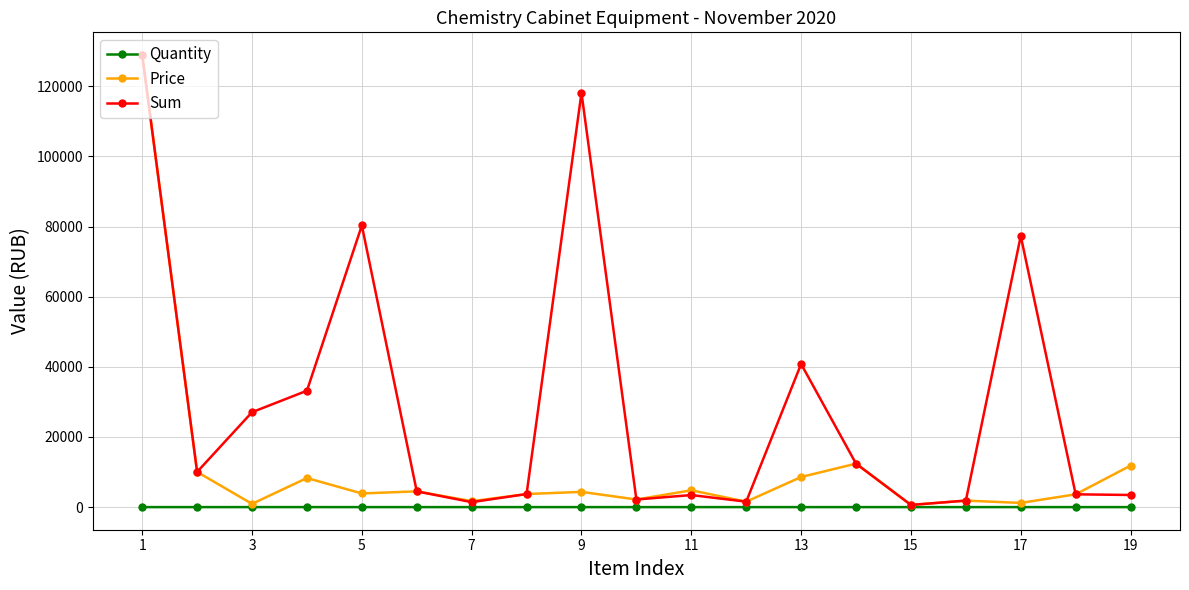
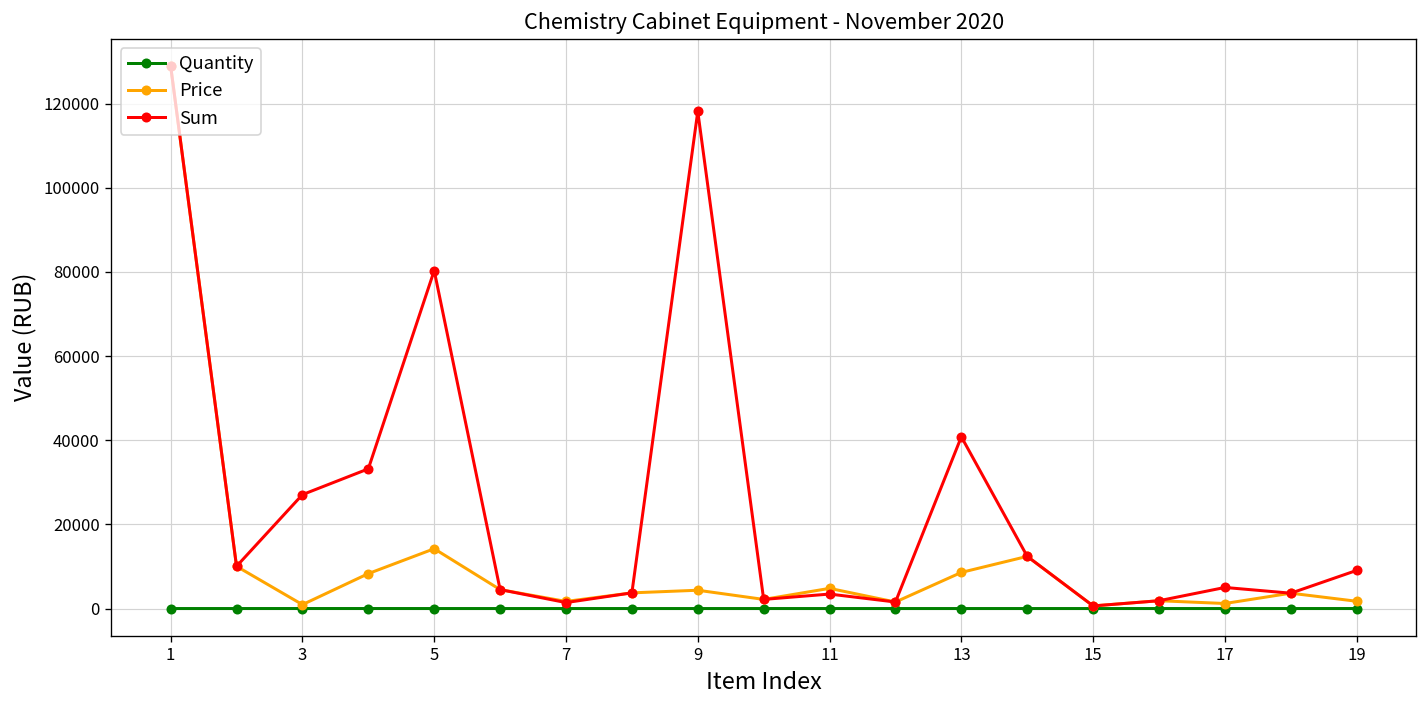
Price, 5: 4000 -> 14000
Sum, 17: 77000 -> 5000
Price, 19: 12000 -> 2000
Sum, 19: 3000 -> 9000
